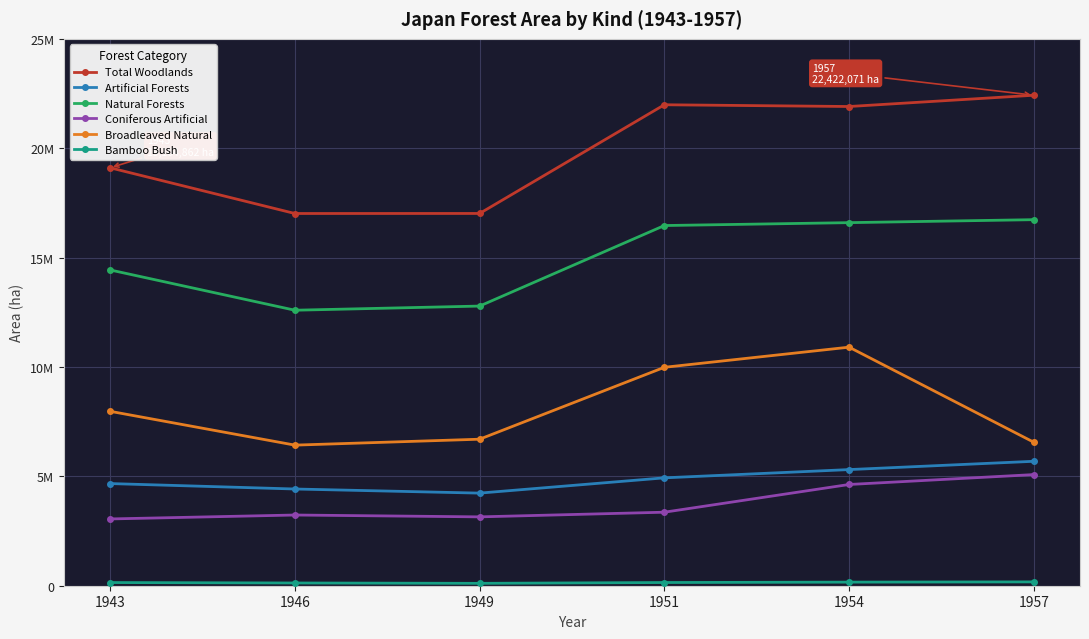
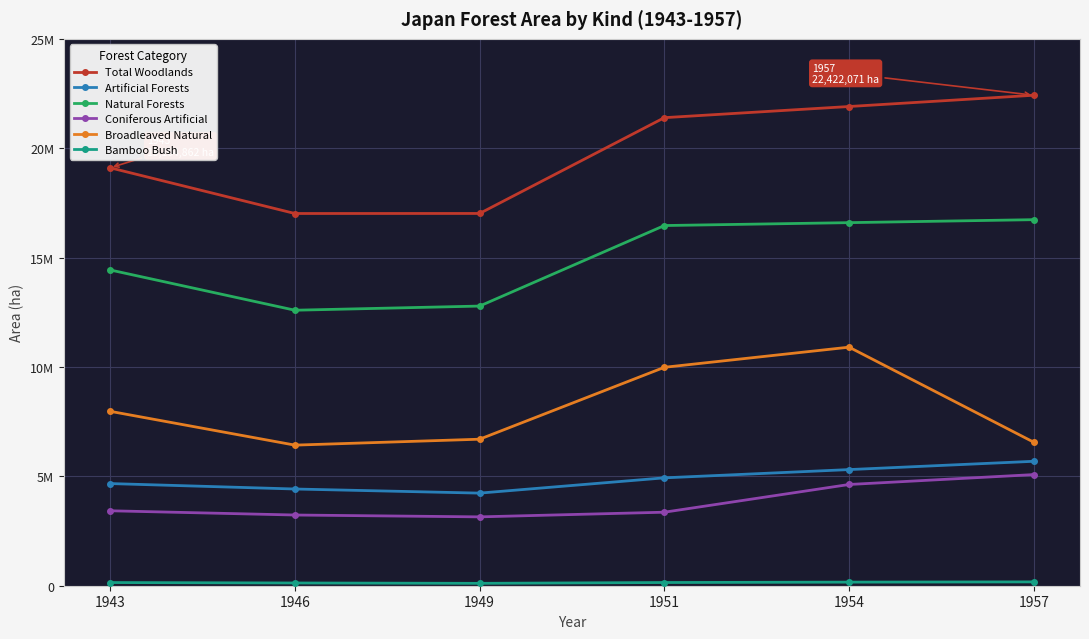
Coniferous Artificial, 1943: 3100000 -> 3400000
Total Woodlands, 1951: 22000000 -> 21400000
